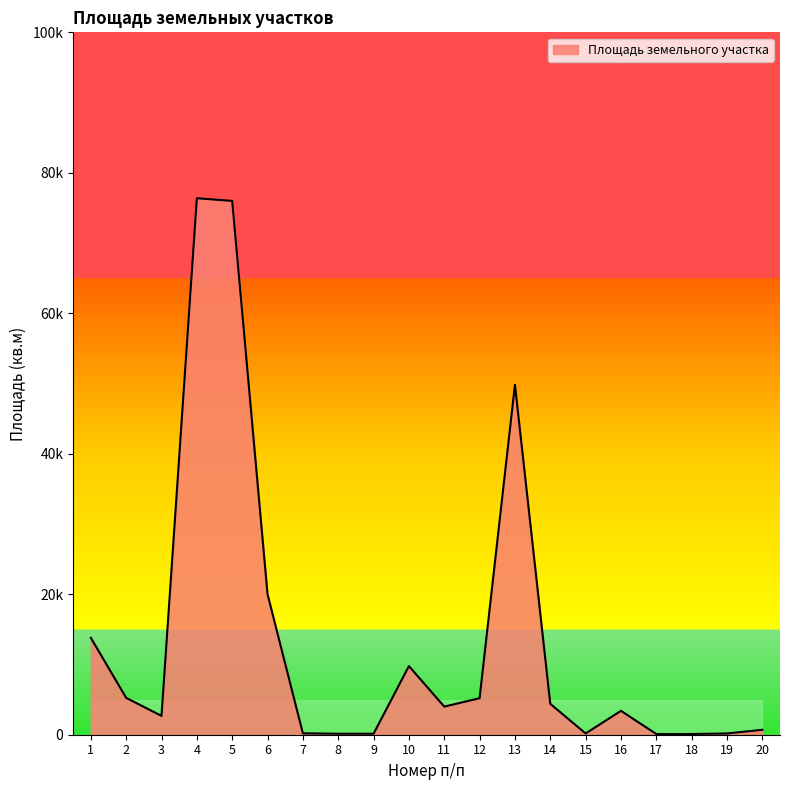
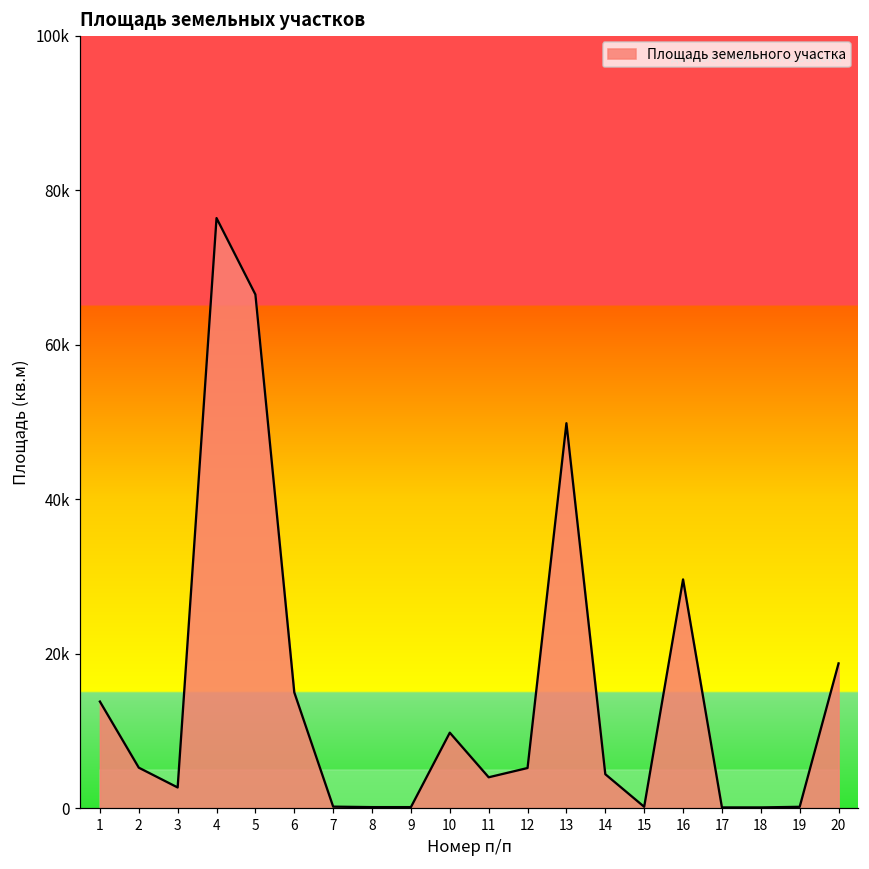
Площадь земельного участка, 5: 76000 -> 66000
Площадь земельного участка, 6: 20000 -> 15000
Площадь земельного участка, 16: 3000 -> 30000
Площадь земельного участка, 20: 1000 -> 19000
